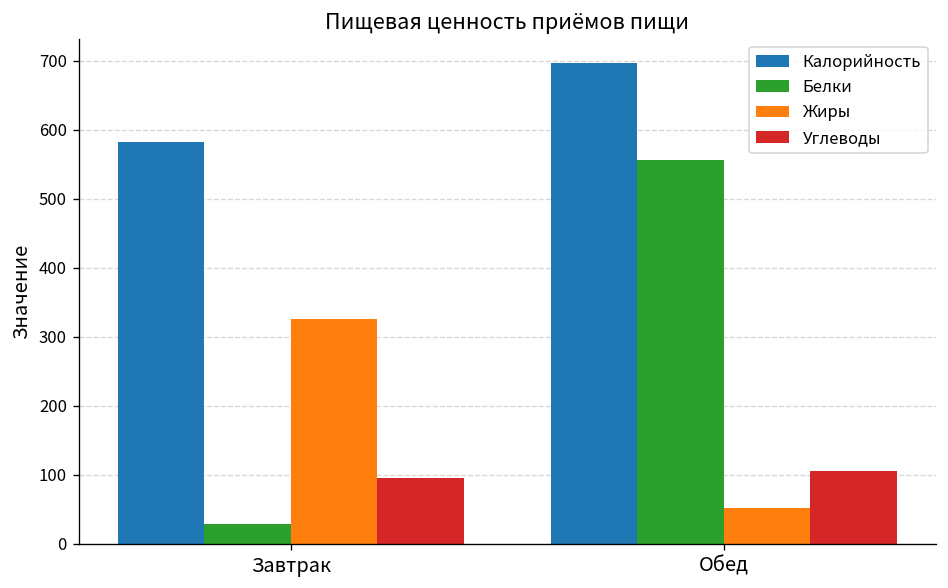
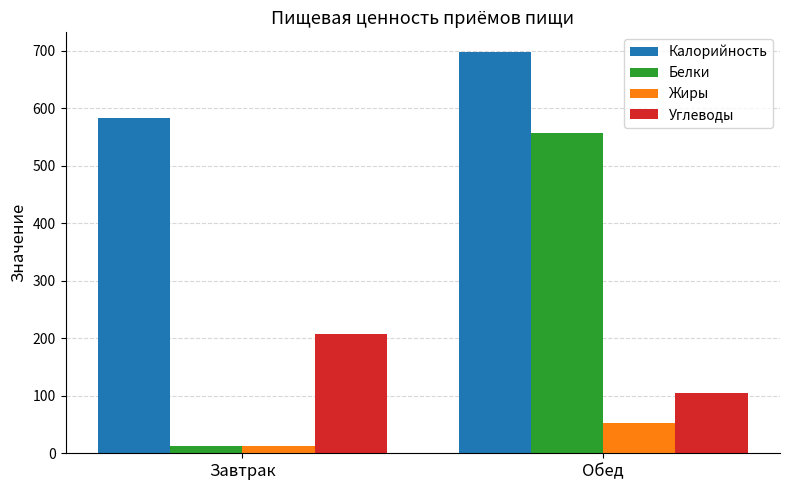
Белки, Завтрак: 30 -> 10
Жиры, Завтрак: 330 -> 10
Углеводы, Завтрак: 100 -> 210
